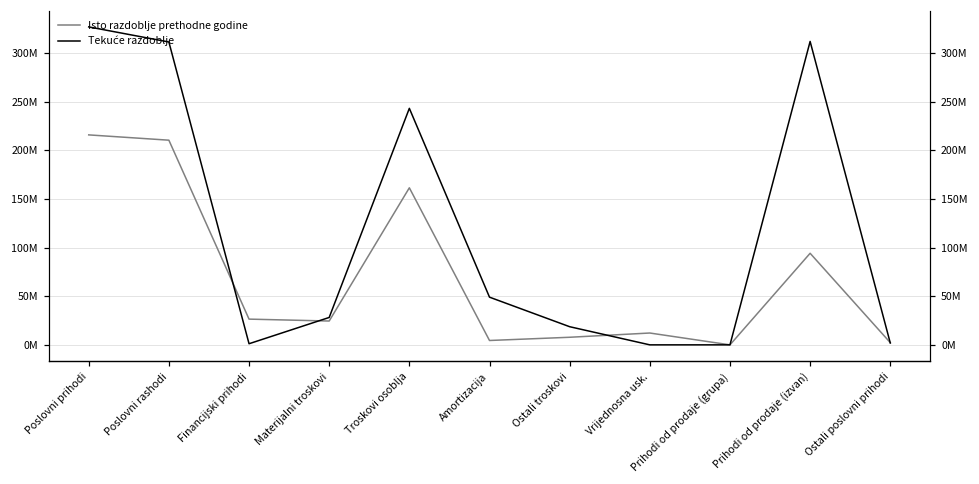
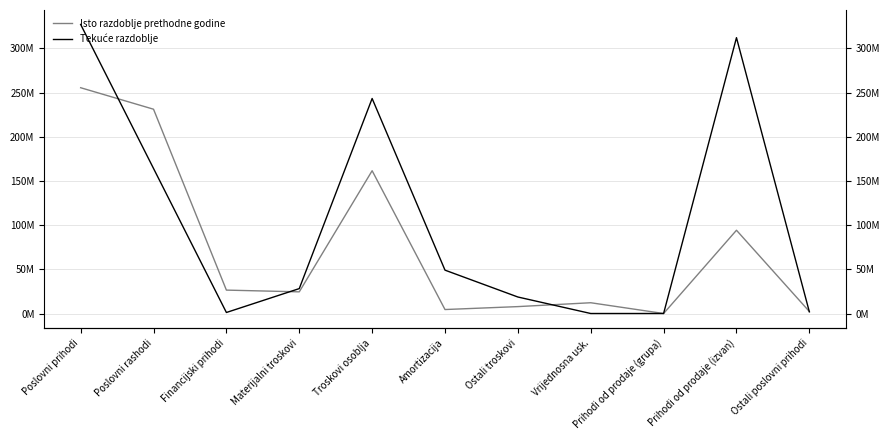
Isto razdoblje prethodne godine, Poslovni prihodi: 220000000 -> 260000000
Isto razdoblje prethodne godine, Poslovni rashodi: 210000000 -> 230000000
Tekuće razdoblje, Poslovni rashodi: 310000000 -> 160000000
